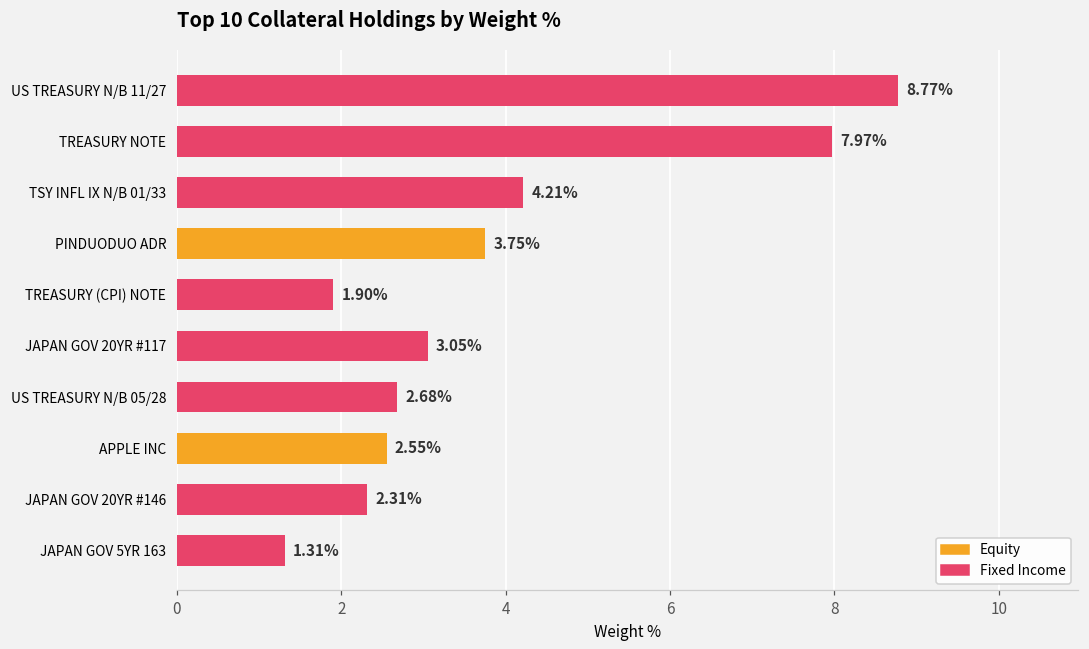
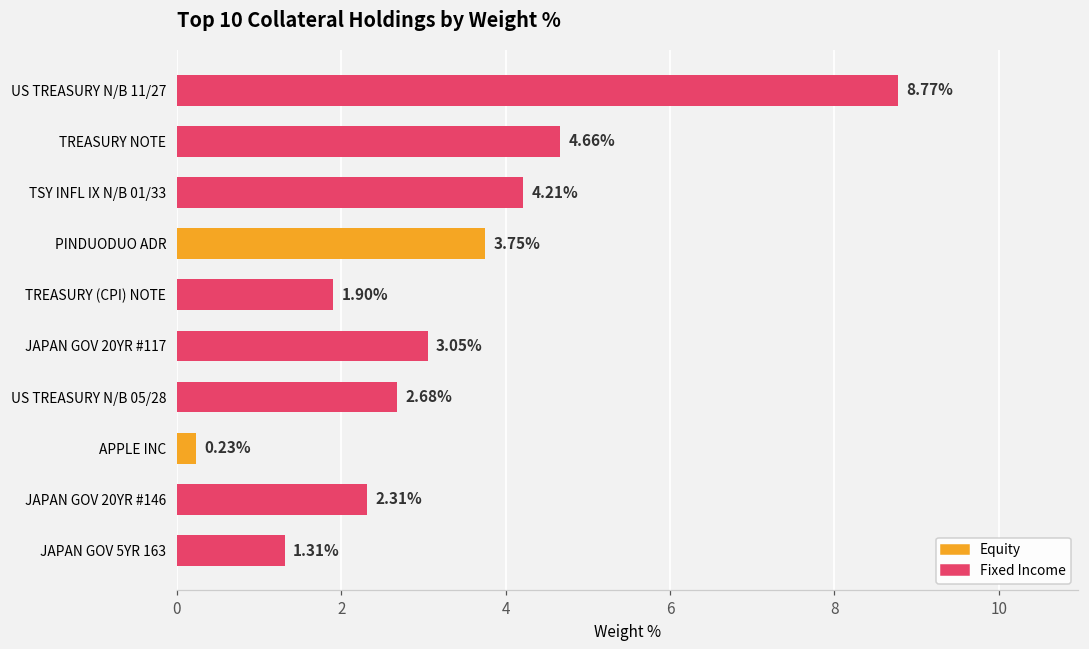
Fixed Income, TREASURY NOTE: 7.97% -> 4.66%
Equity, APPLE INC: 2.55% -> 0.23%
